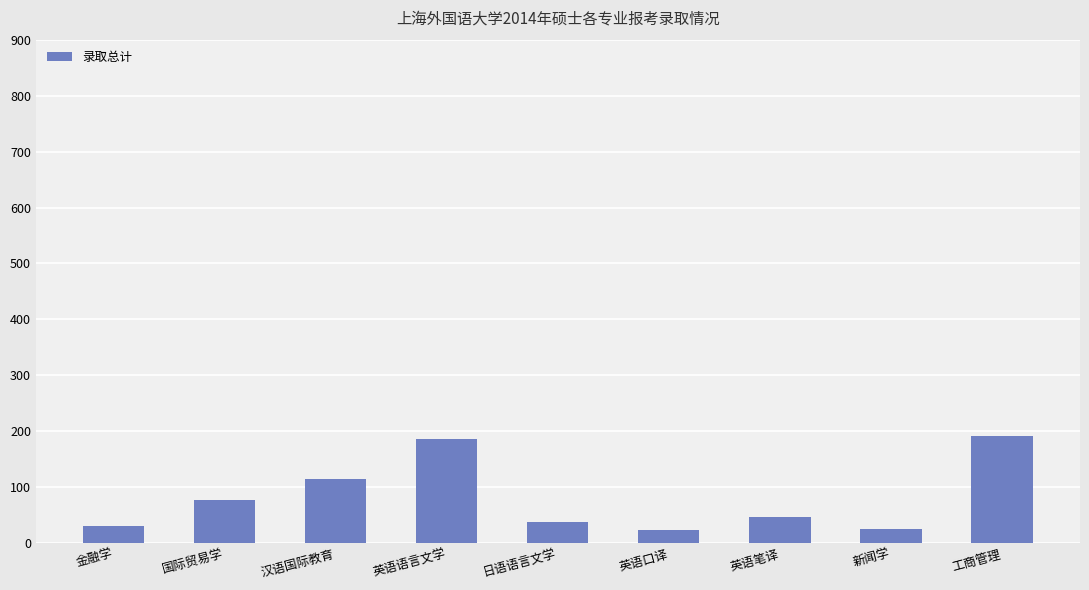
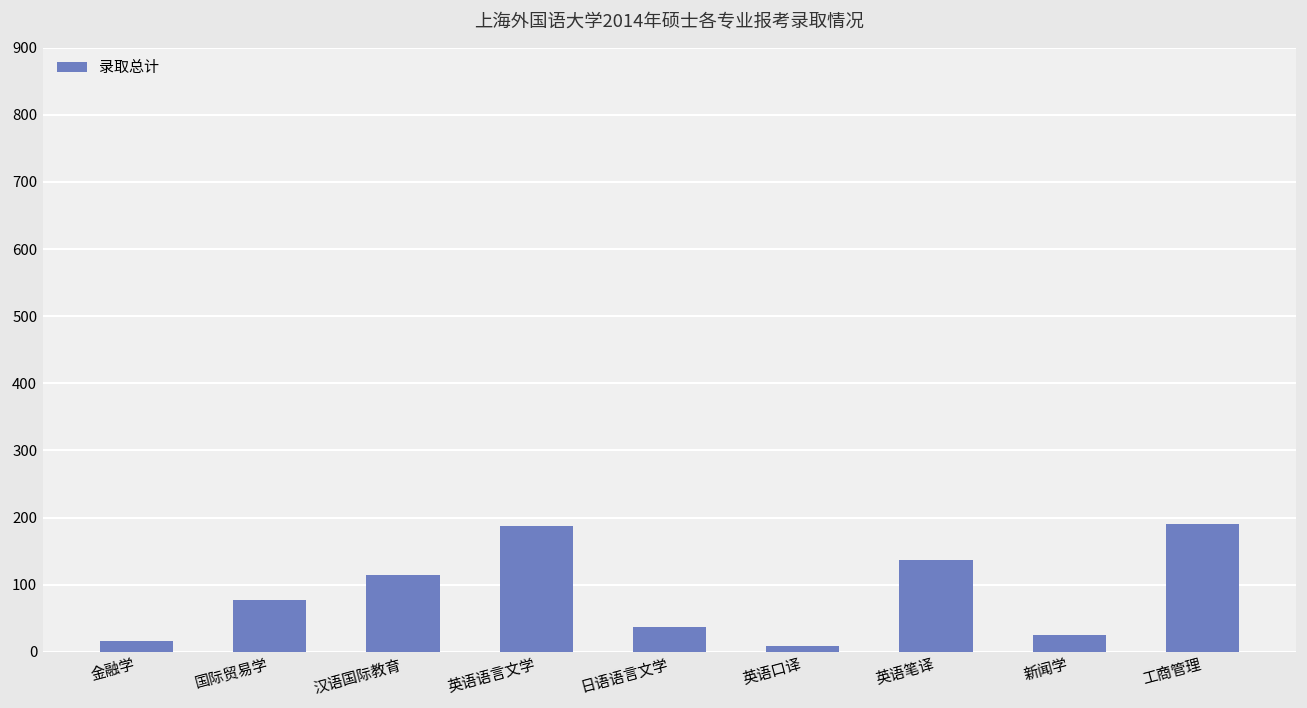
金融学: 30 -> 20
英语口译: 20 -> 10
英语笔译: 50 -> 140
